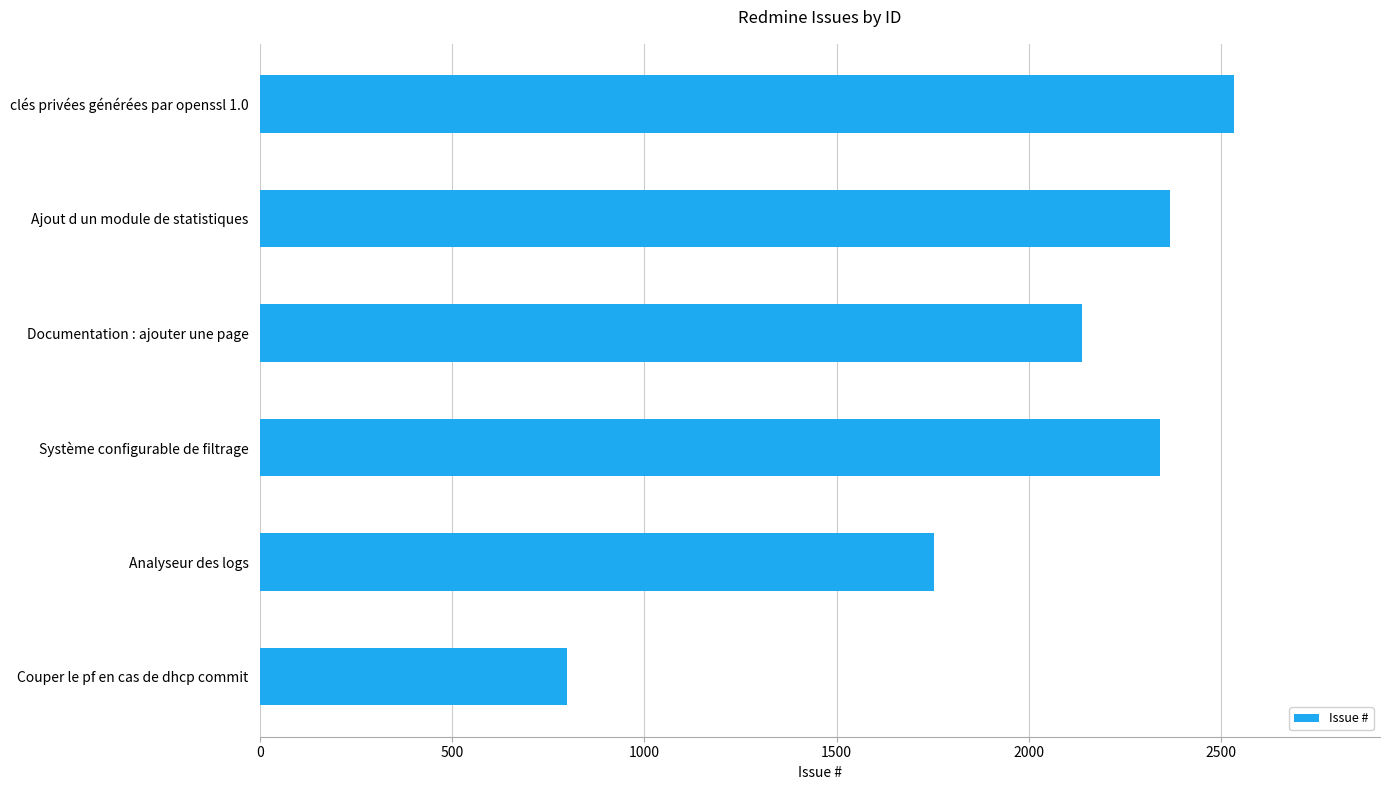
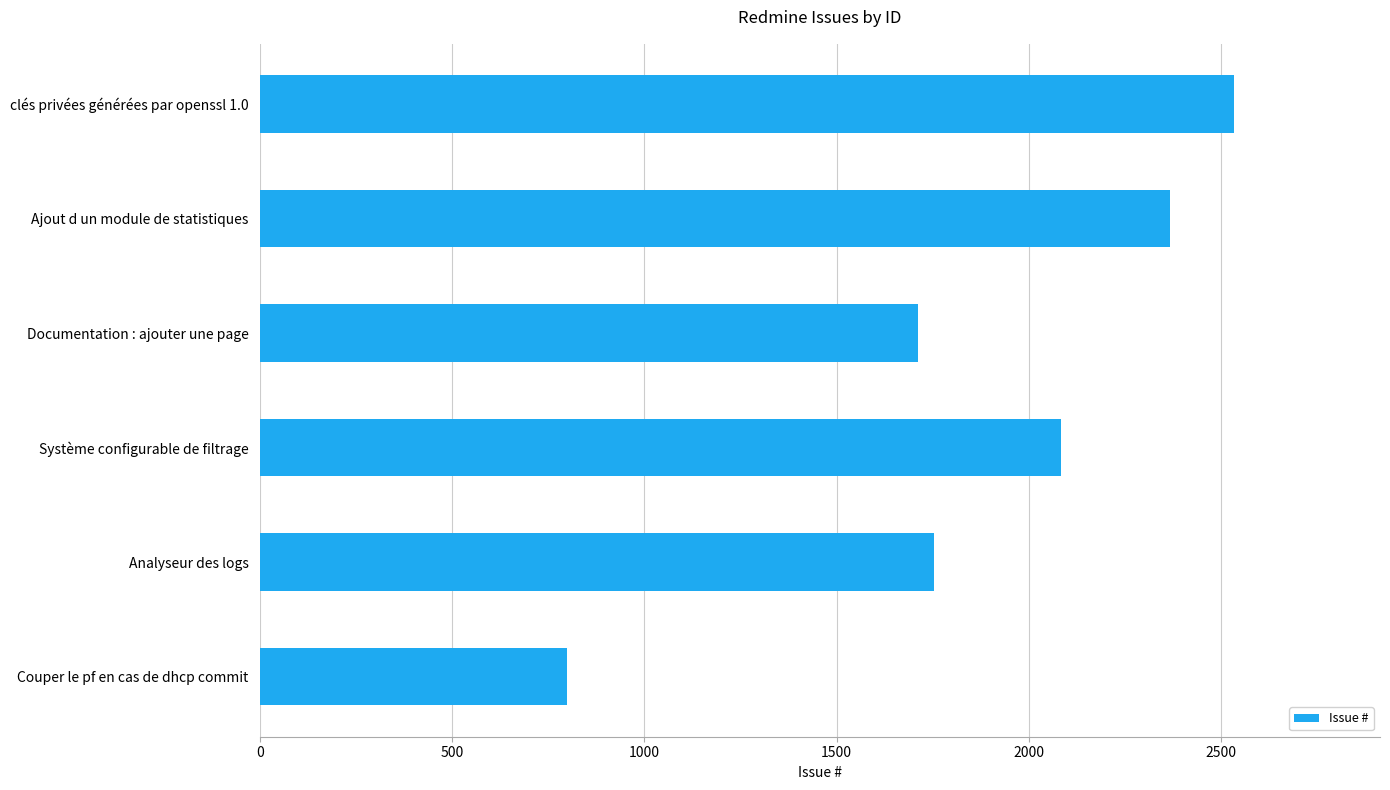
Documentation : ajouter une page: 2140 -> 1710
Système configurable de filtrage: 2340 -> 2080
